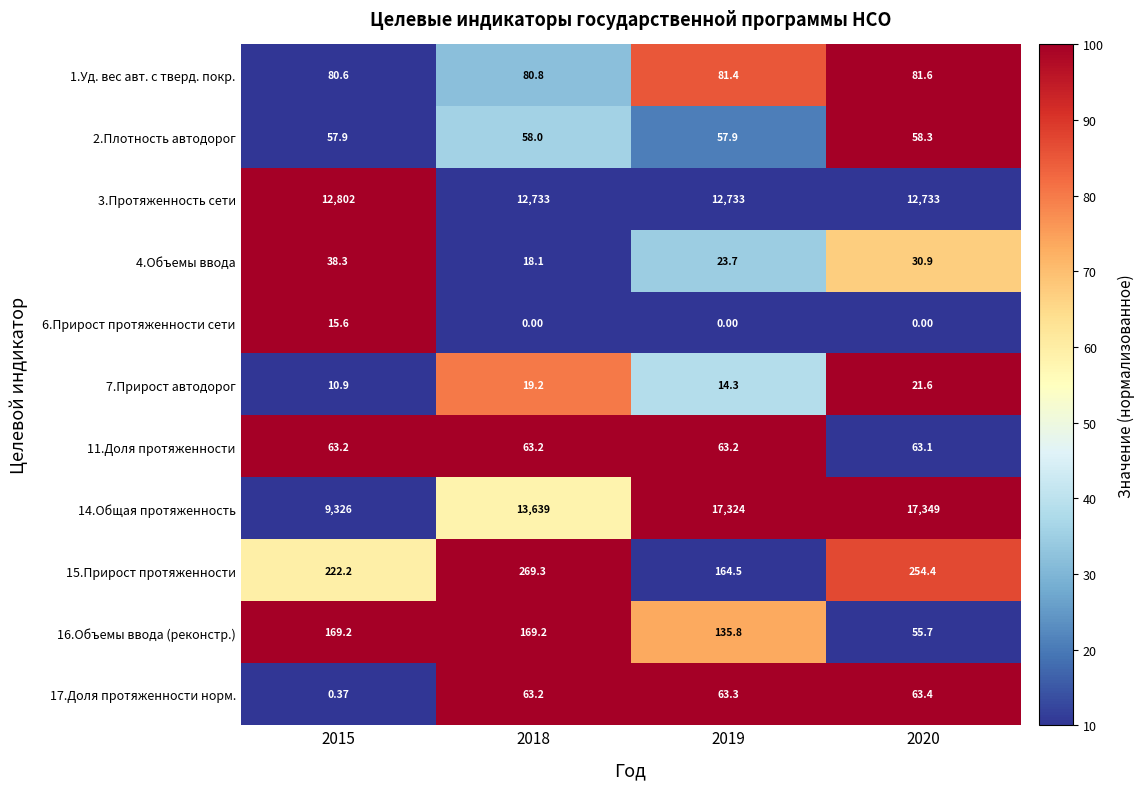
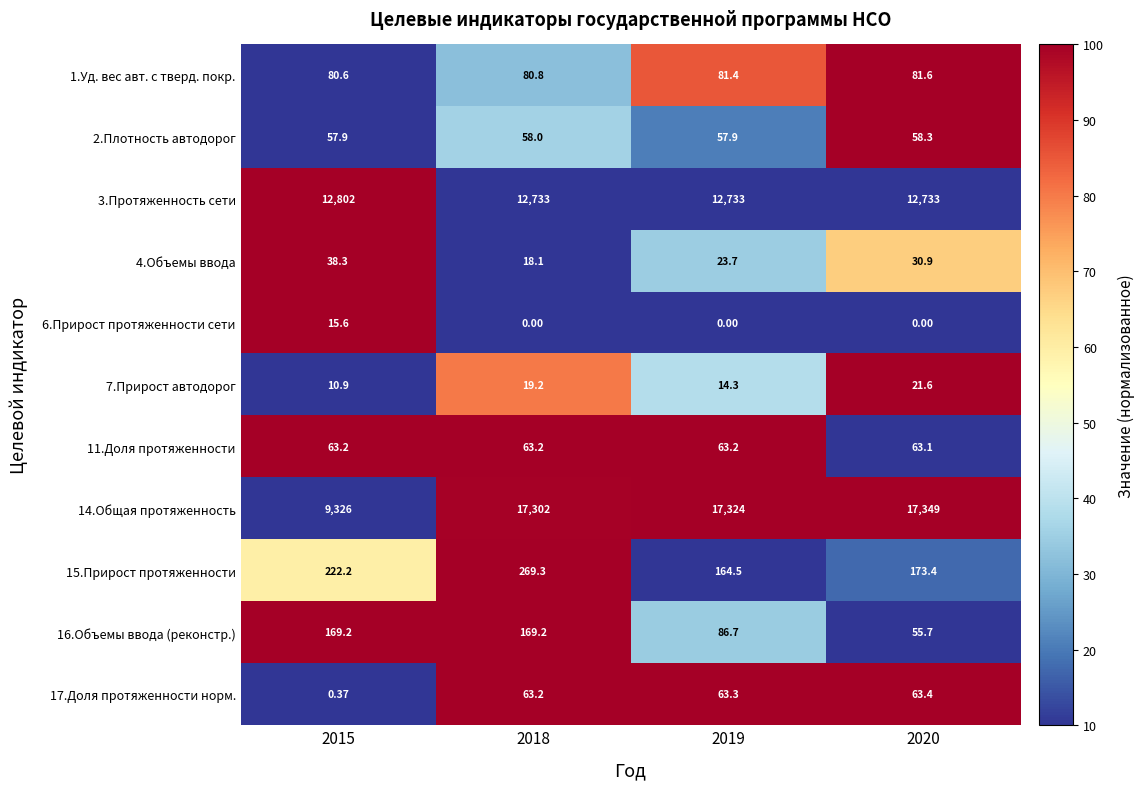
14.Общая протяженность, 2018: 13,639 -> 17,302
15.Прирост протяженности, 2020: 254.4 -> 173.4
16.Объемы ввода (реконстр.), 2019: 135.8 -> 86.7
